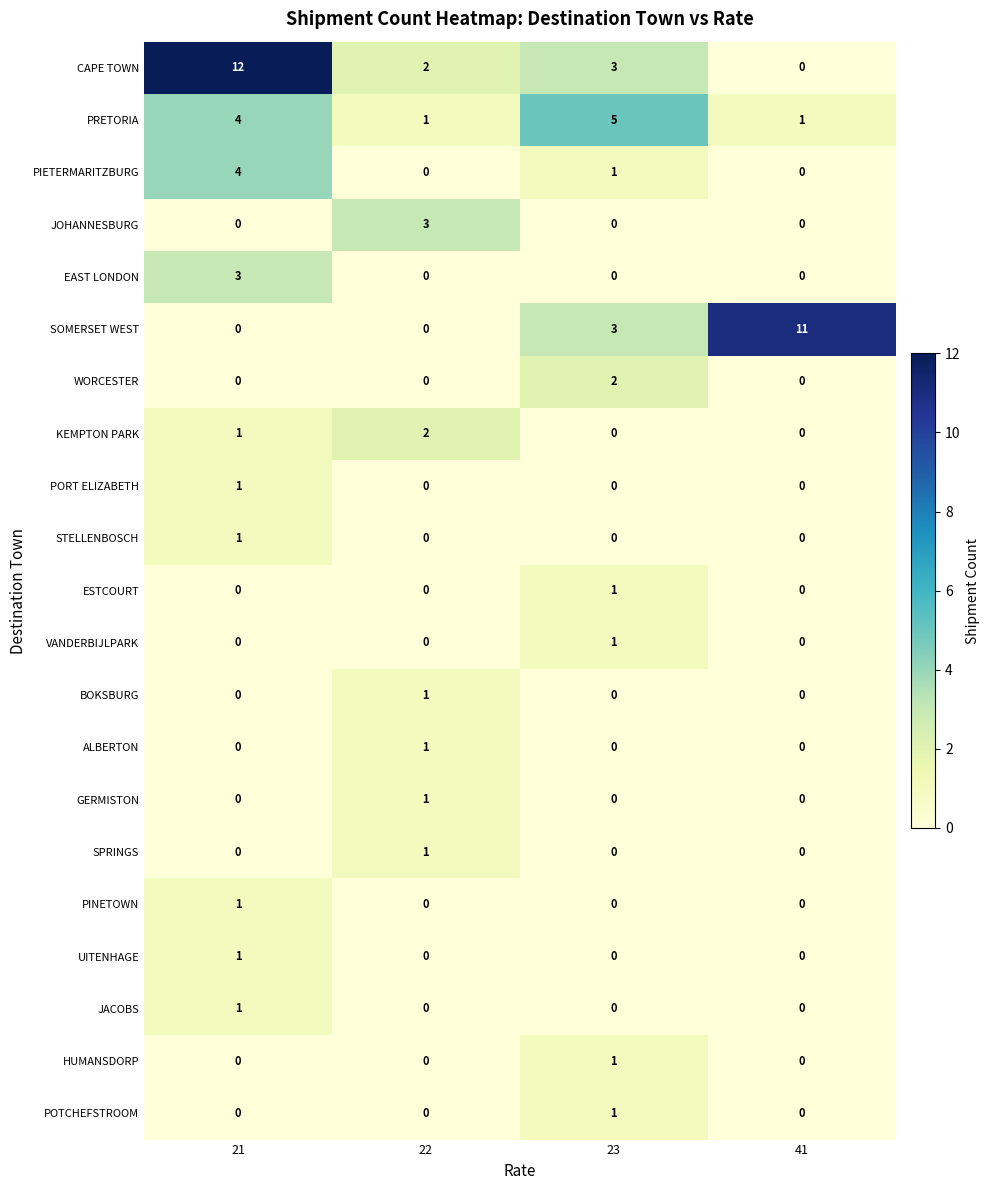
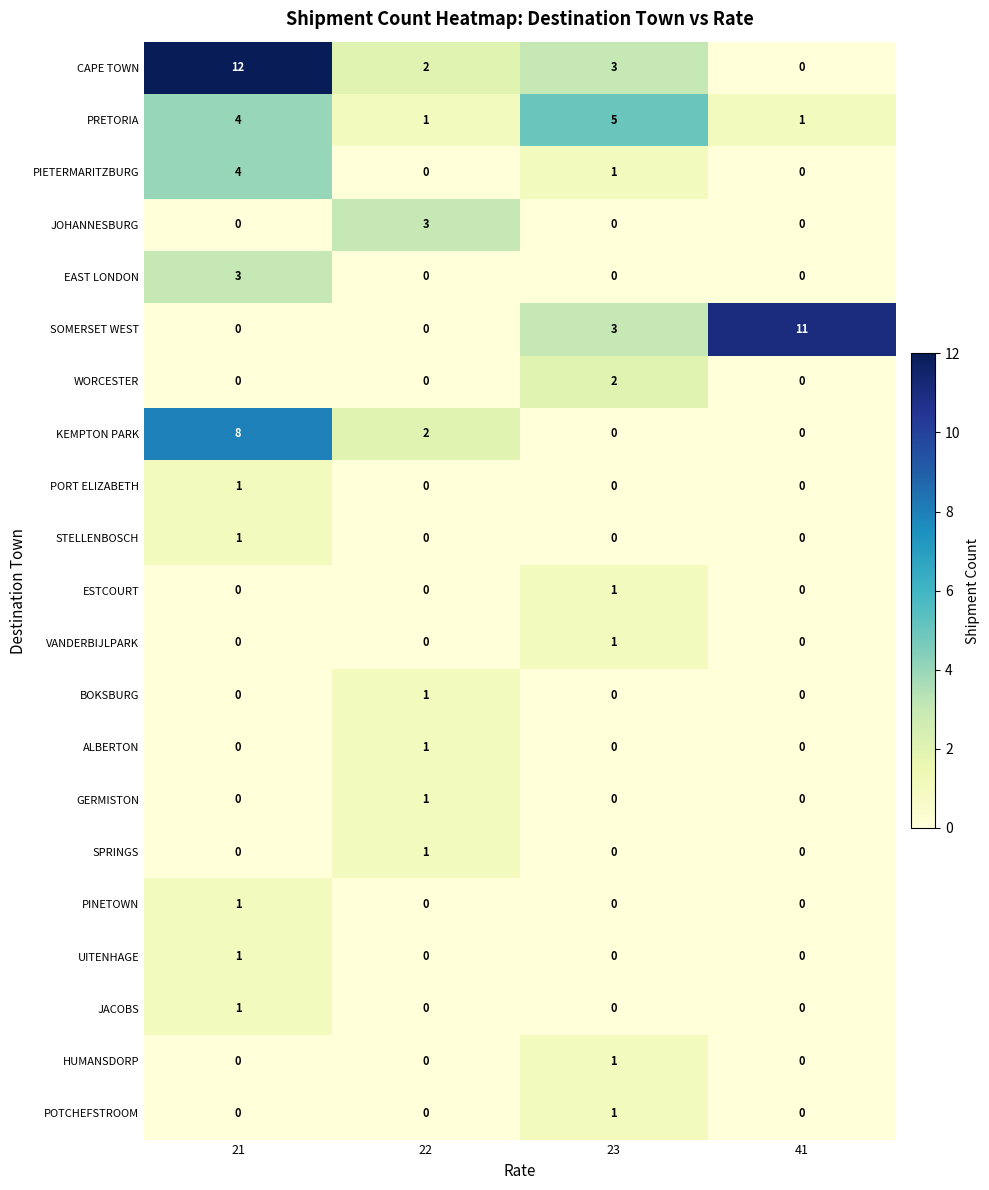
KEMPTON PARK, 21: 1 -> 8
